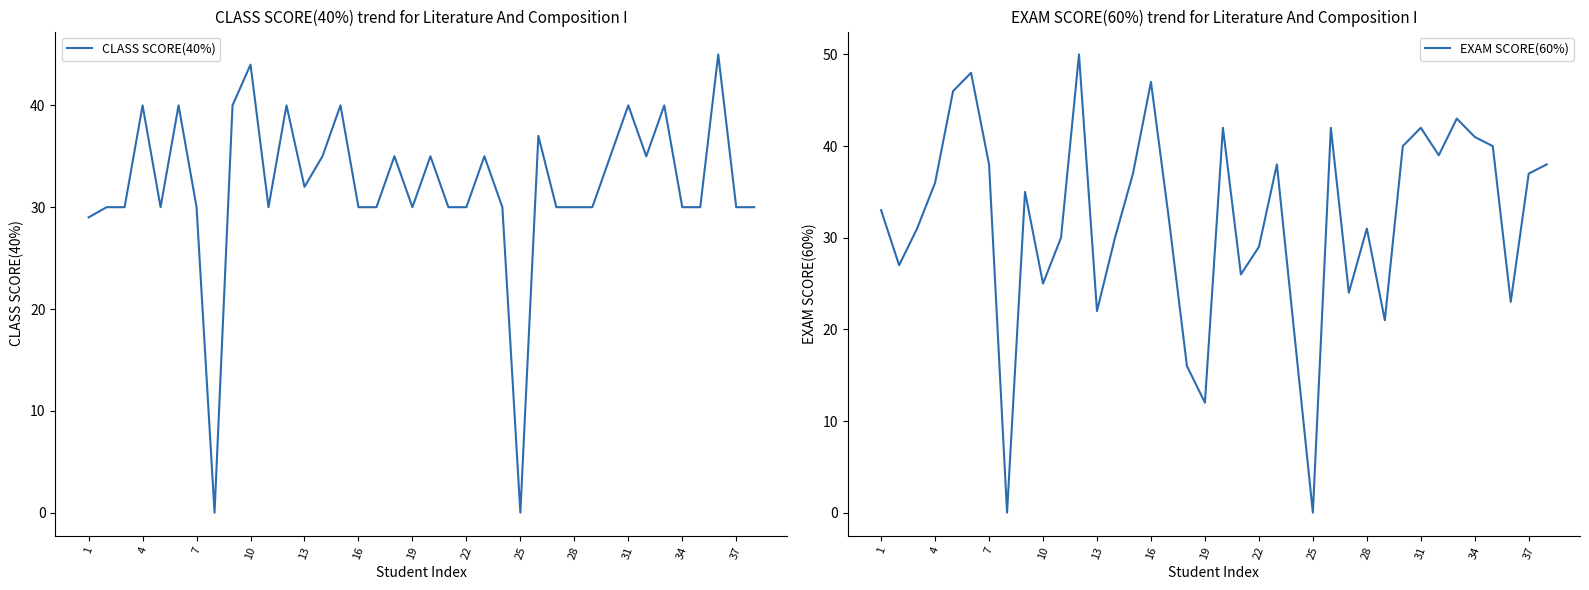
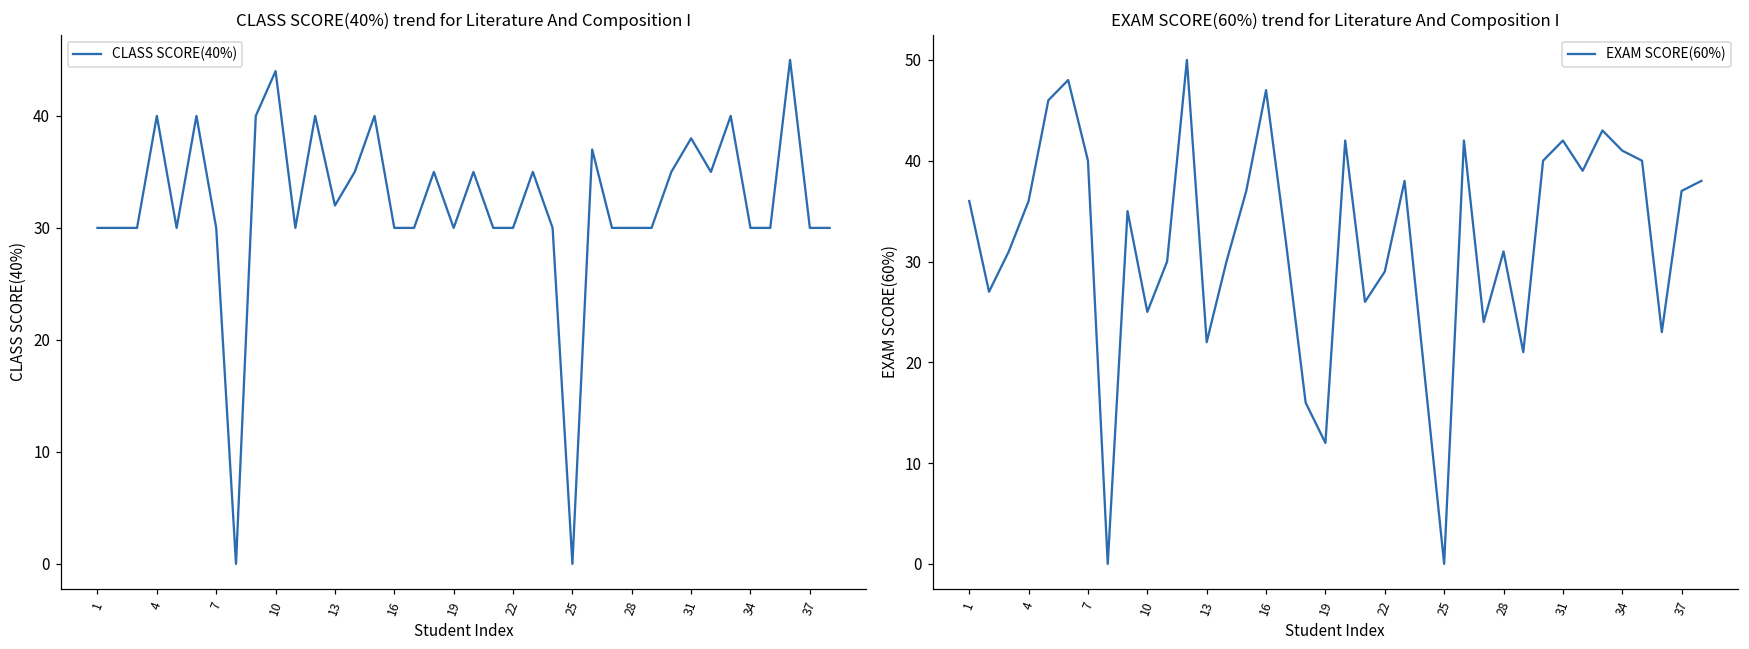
CLASS SCORE(40%) trend for Literature And Composition I, 1: 29 -> 30
CLASS SCORE(40%) trend for Literature And Composition I, 31: 40 -> 38
EXAM SCORE(60%) trend for Literature And Composition I, 1: 33 -> 36
EXAM SCORE(60%) trend for Literature And Composition I, 7: 38 -> 40
